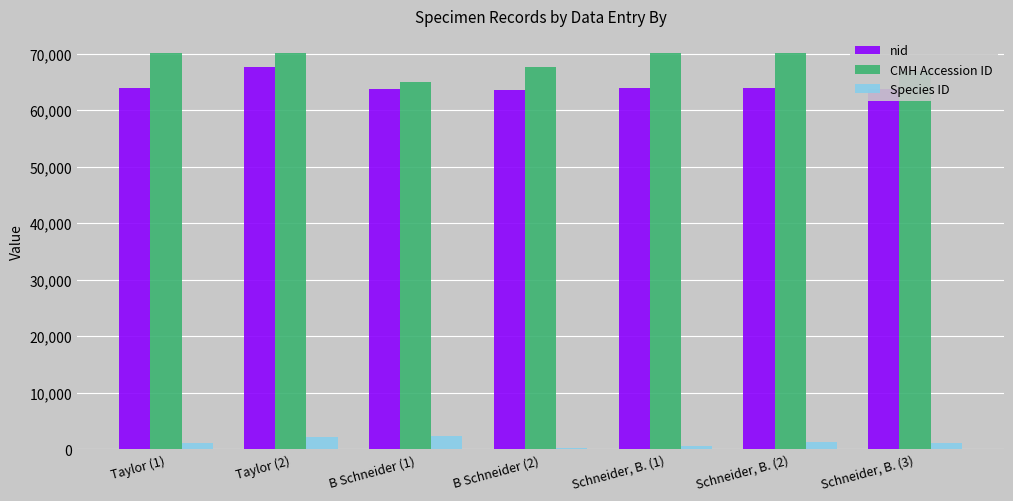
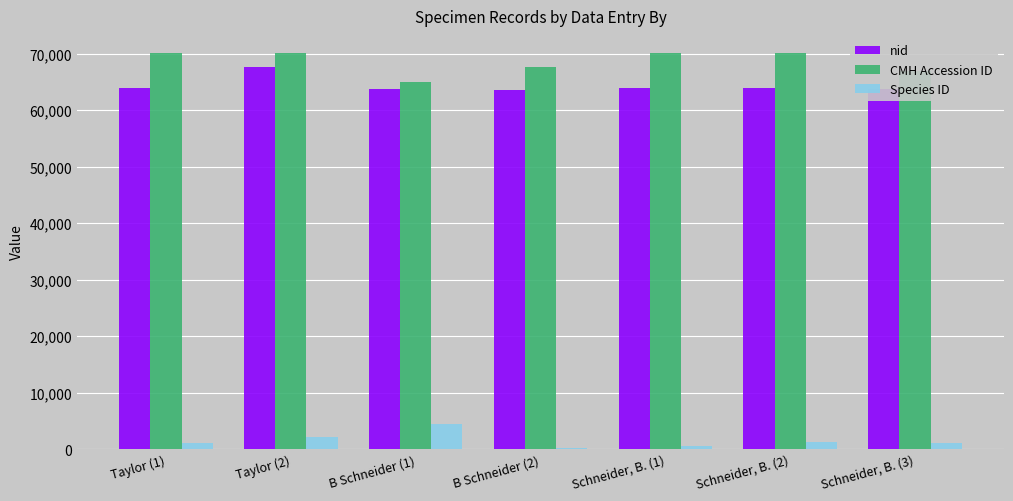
Species ID, B Schneider (1): 2,000 -> 4,000
